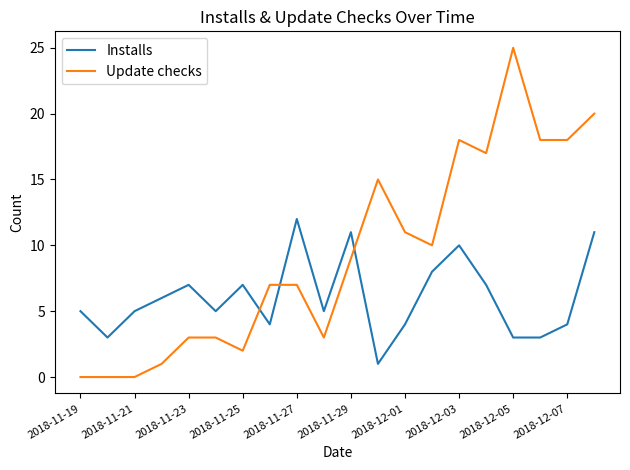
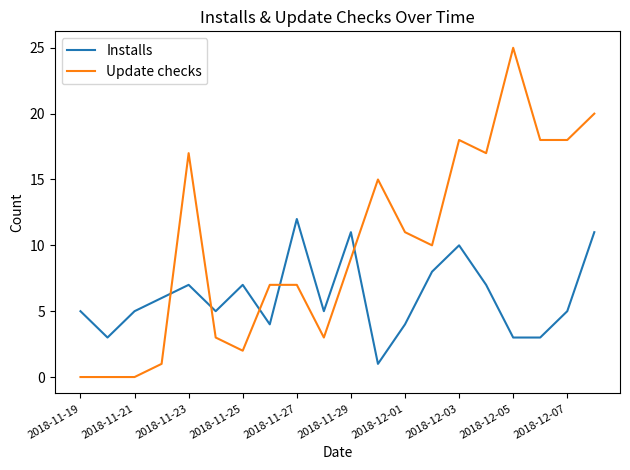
Update checks, 2018-11-23: 3 -> 17
Installs, 2018-12-07: 4 -> 5
